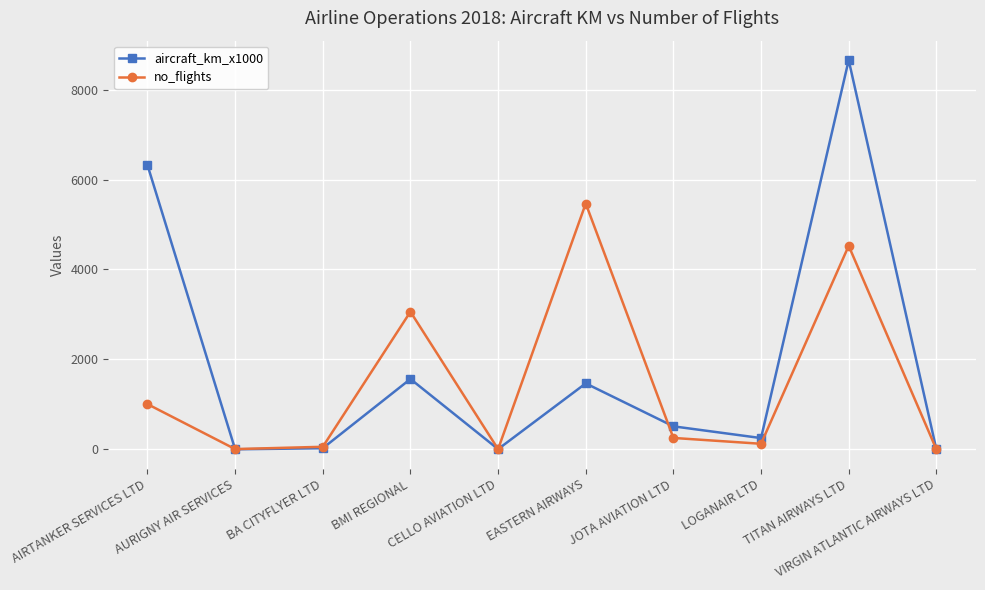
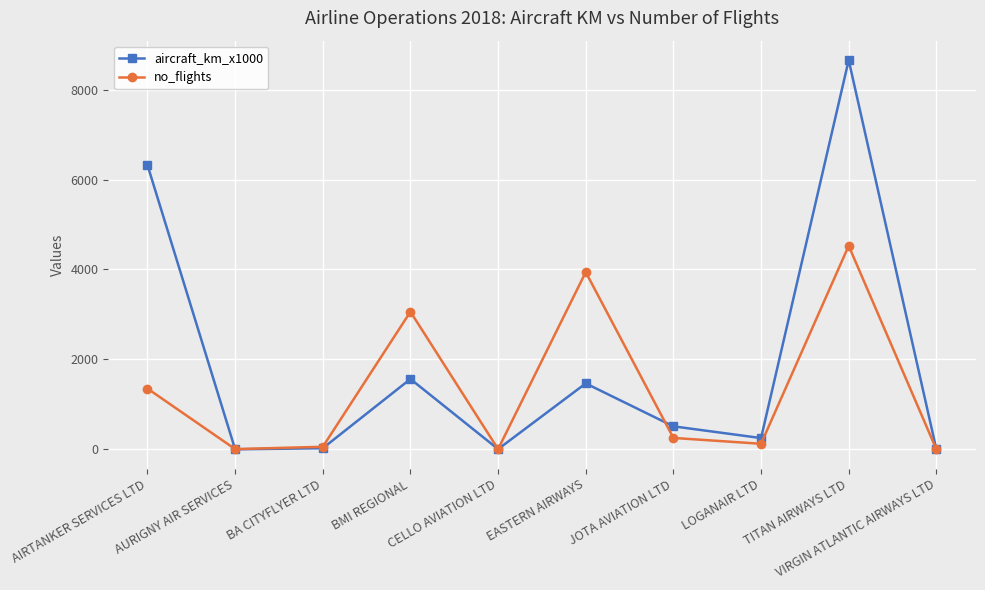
no_flights, AIRTANKER SERVICES LTD: 1000 -> 1400
no_flights, EASTERN AIRWAYS: 5500 -> 3900
